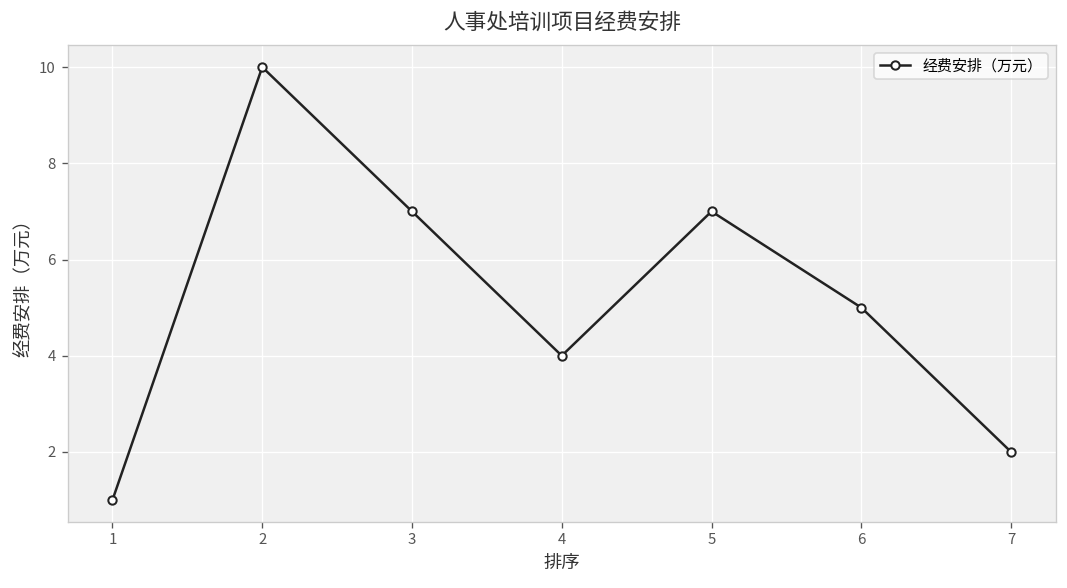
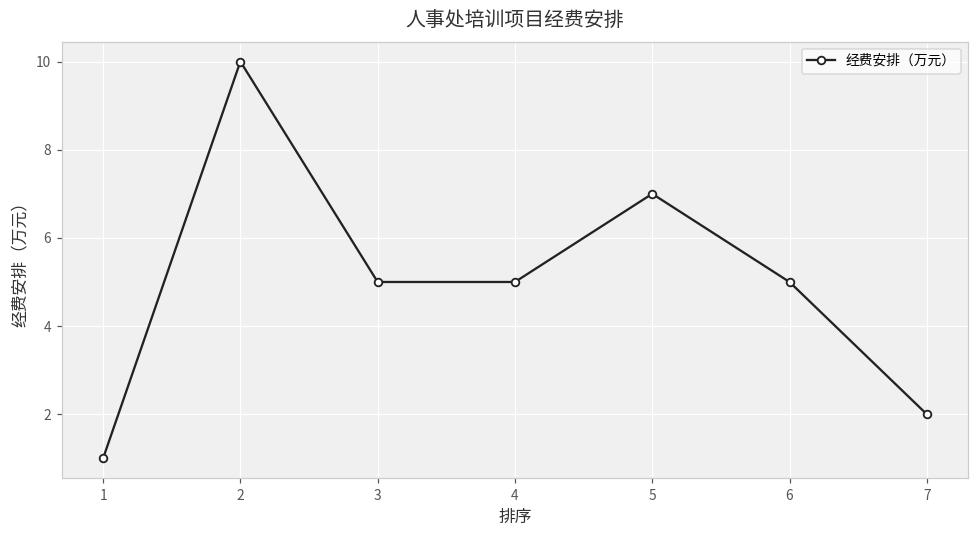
3: 7 -> 5
4: 4 -> 5
